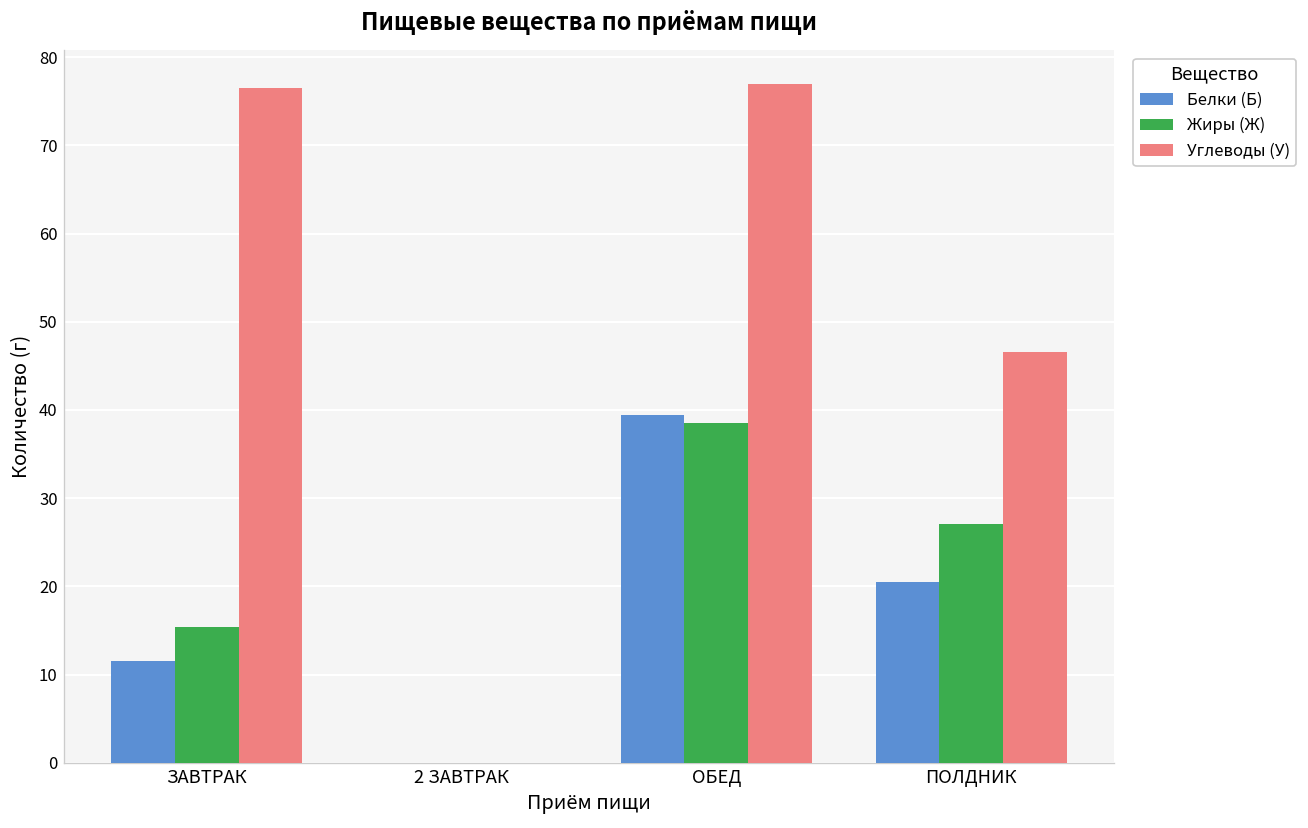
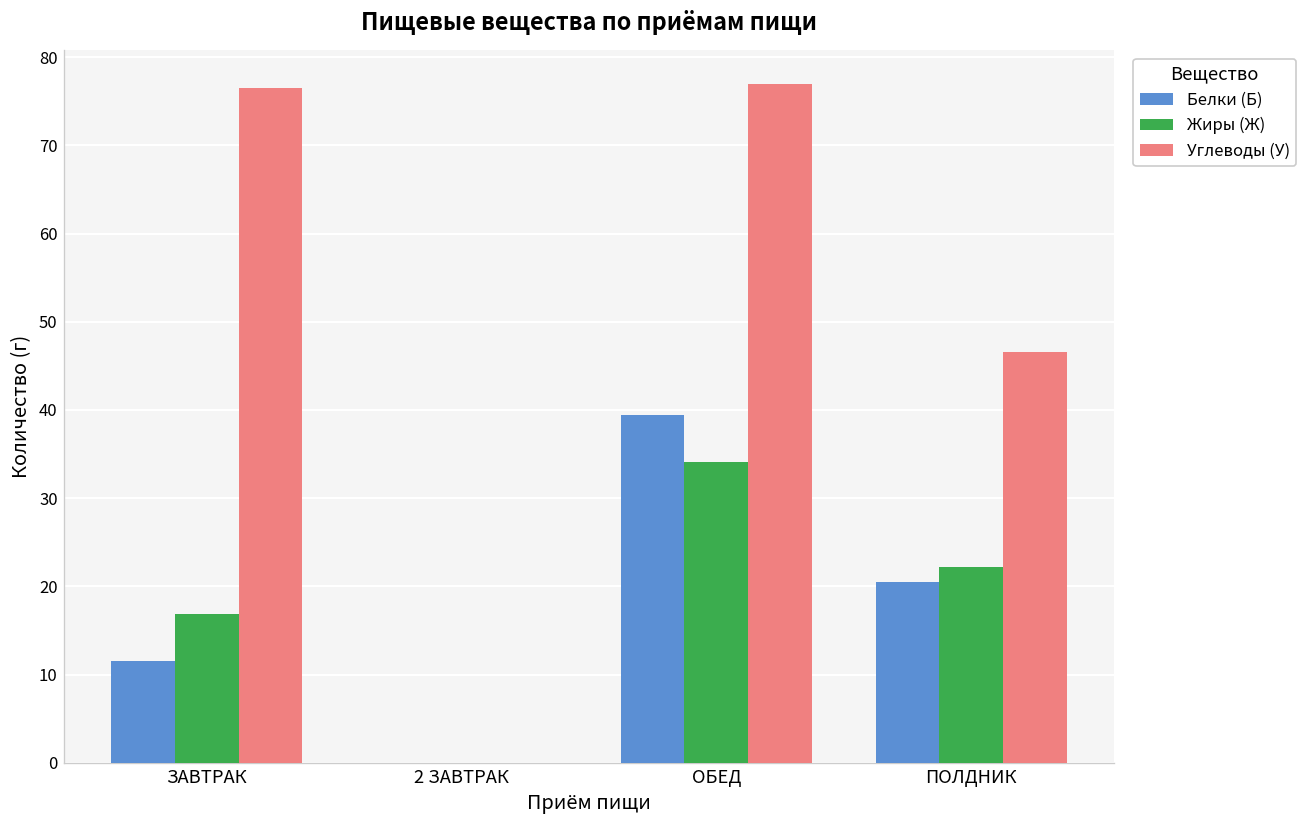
Жиры (Ж), ЗАВТРАК: 15 -> 17
Жиры (Ж), ОБЕД: 38 -> 34
Жиры (Ж), ПОЛДНИК: 27 -> 22
